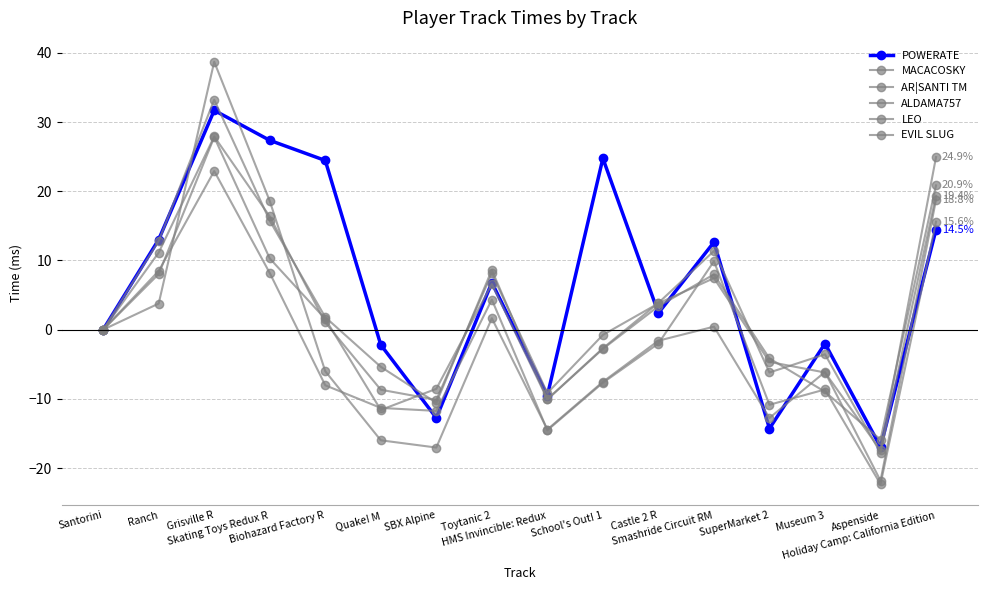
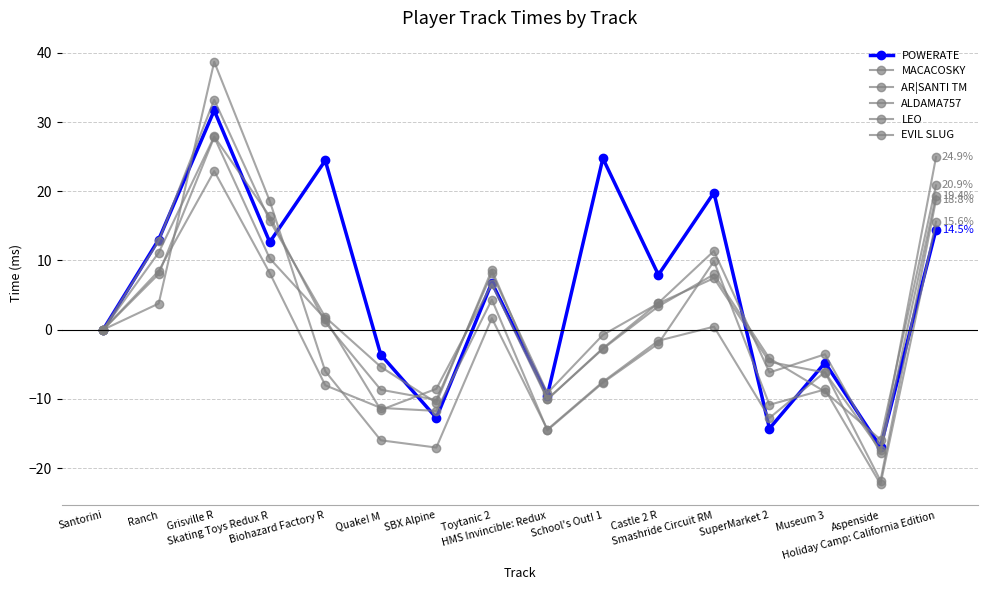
POWERATE, Skating Toys Redux R: 27 -> 13
POWERATE, Quake! M: -2 -> -4
POWERATE, Castle 2 R: 2 -> 8
POWERATE, Smashride Circuit RM: 13 -> 20
POWERATE, Museum 3: -2 -> -5
